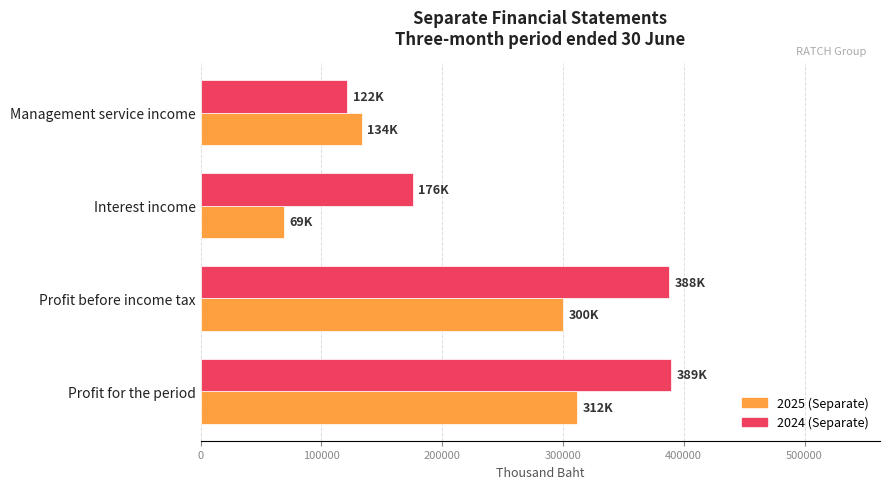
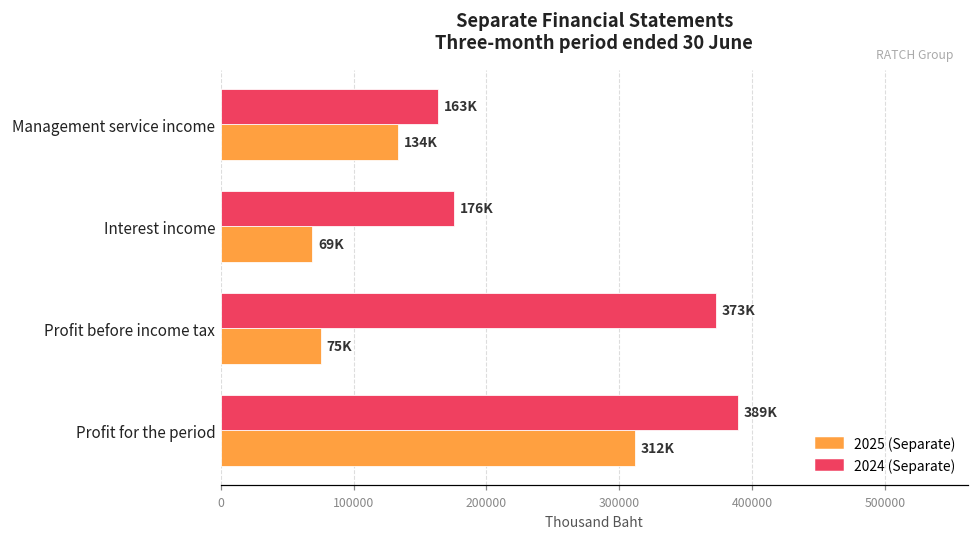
2024 (Separate), Management service income: 122K -> 163K
2024 (Separate), Profit before income tax: 388K -> 373K
2025 (Separate), Profit before income tax: 300K -> 75K
